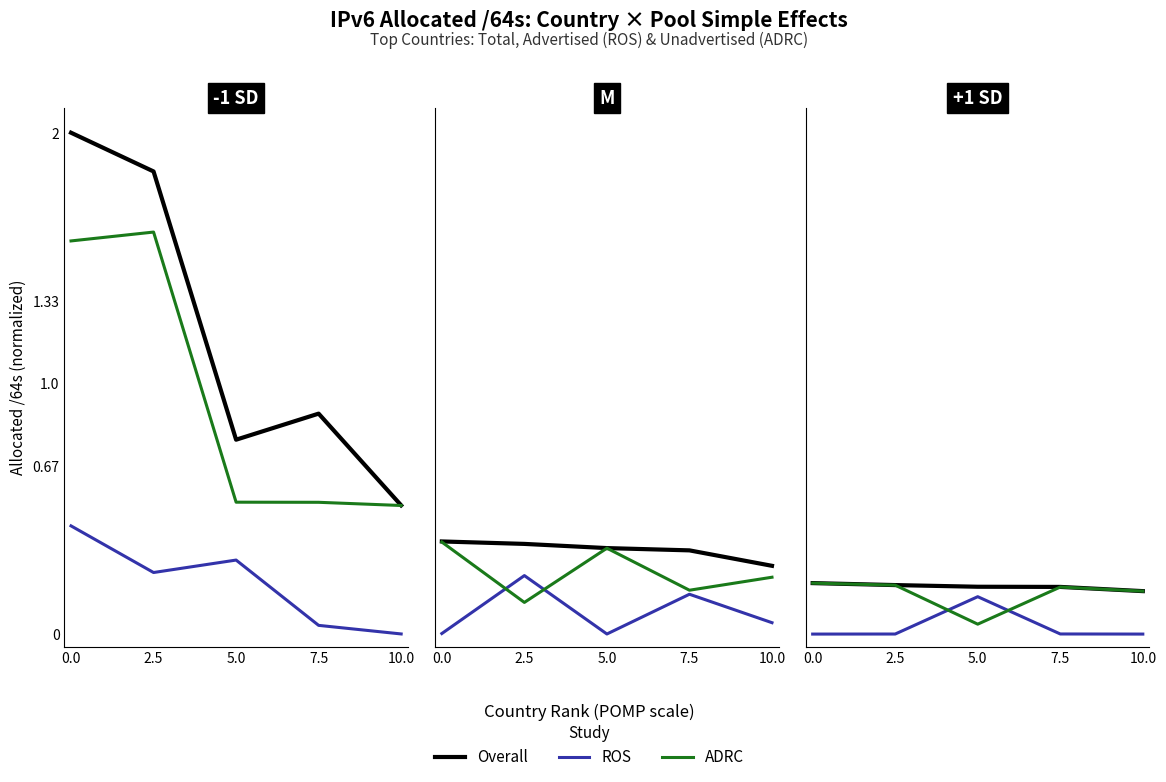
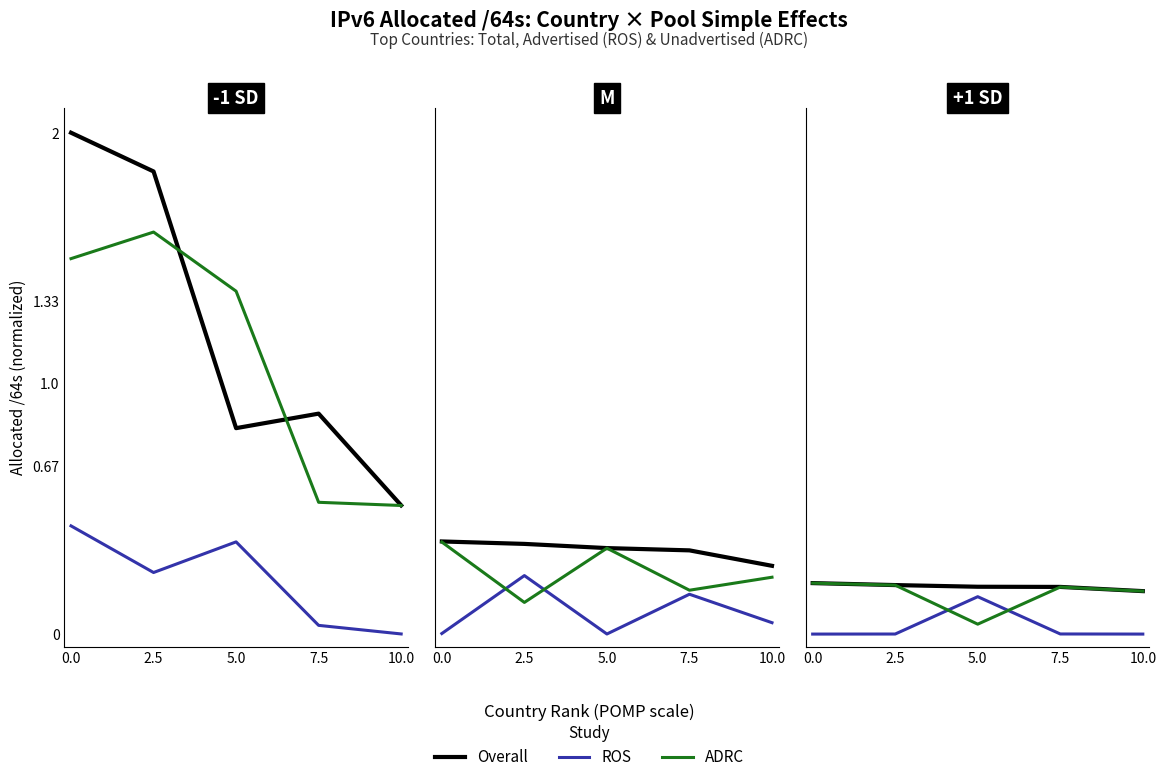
-1 SD, ADRC, 0.0: 1.57 -> 1.50
-1 SD, Overall, 5.0: 0.78 -> 0.82
-1 SD, ROS, 5.0: 0.30 -> 0.37
-1 SD, ADRC, 5.0: 0.53 -> 1.37
